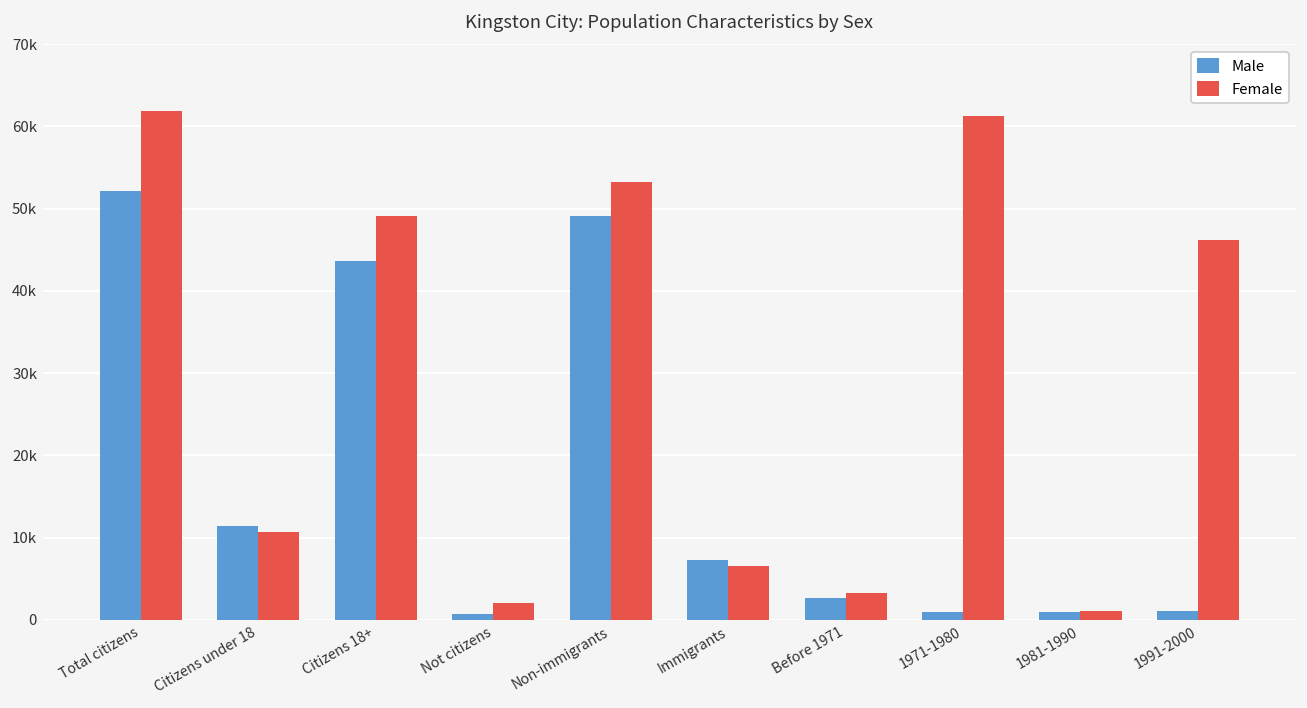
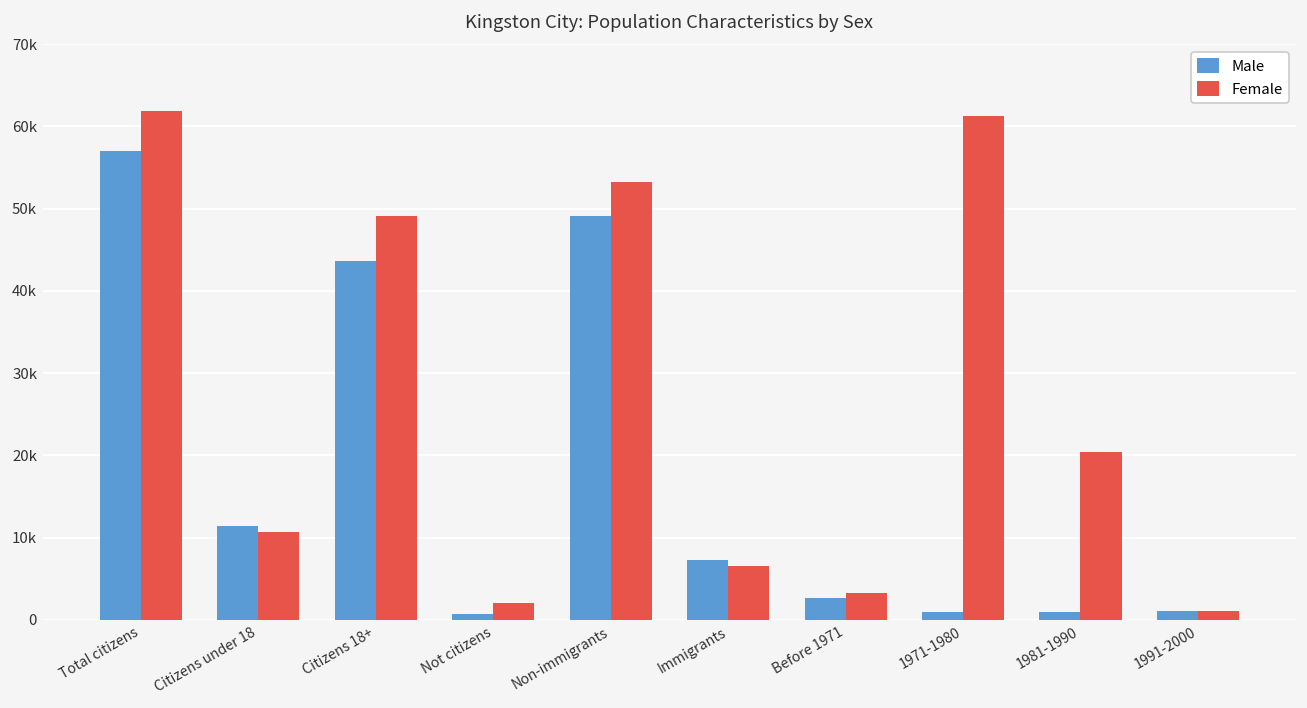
Male, Total citizens: 52000 -> 57000
Female, 1981-1990: 1000 -> 20000
Female, 1991-2000: 46000 -> 1000
